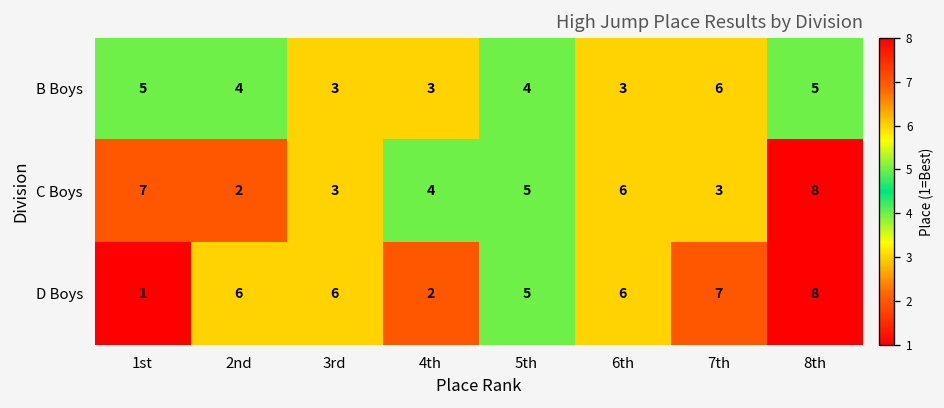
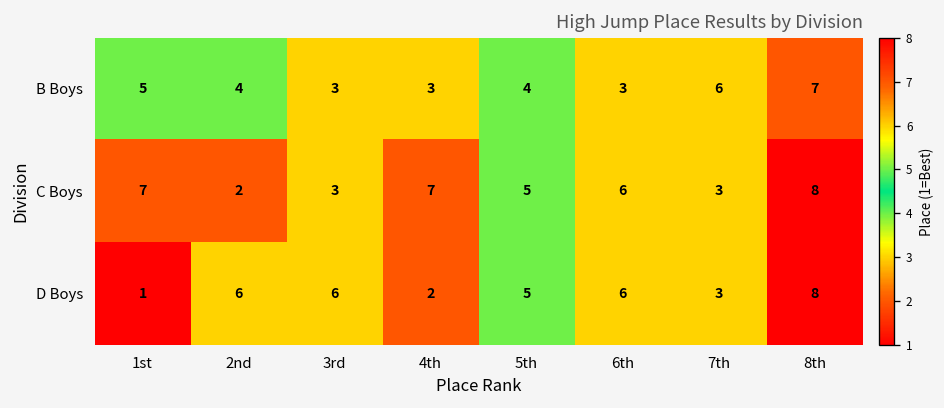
B Boys, 8th: 5 -> 7
C Boys, 4th: 4 -> 7
D Boys, 7th: 7 -> 3
